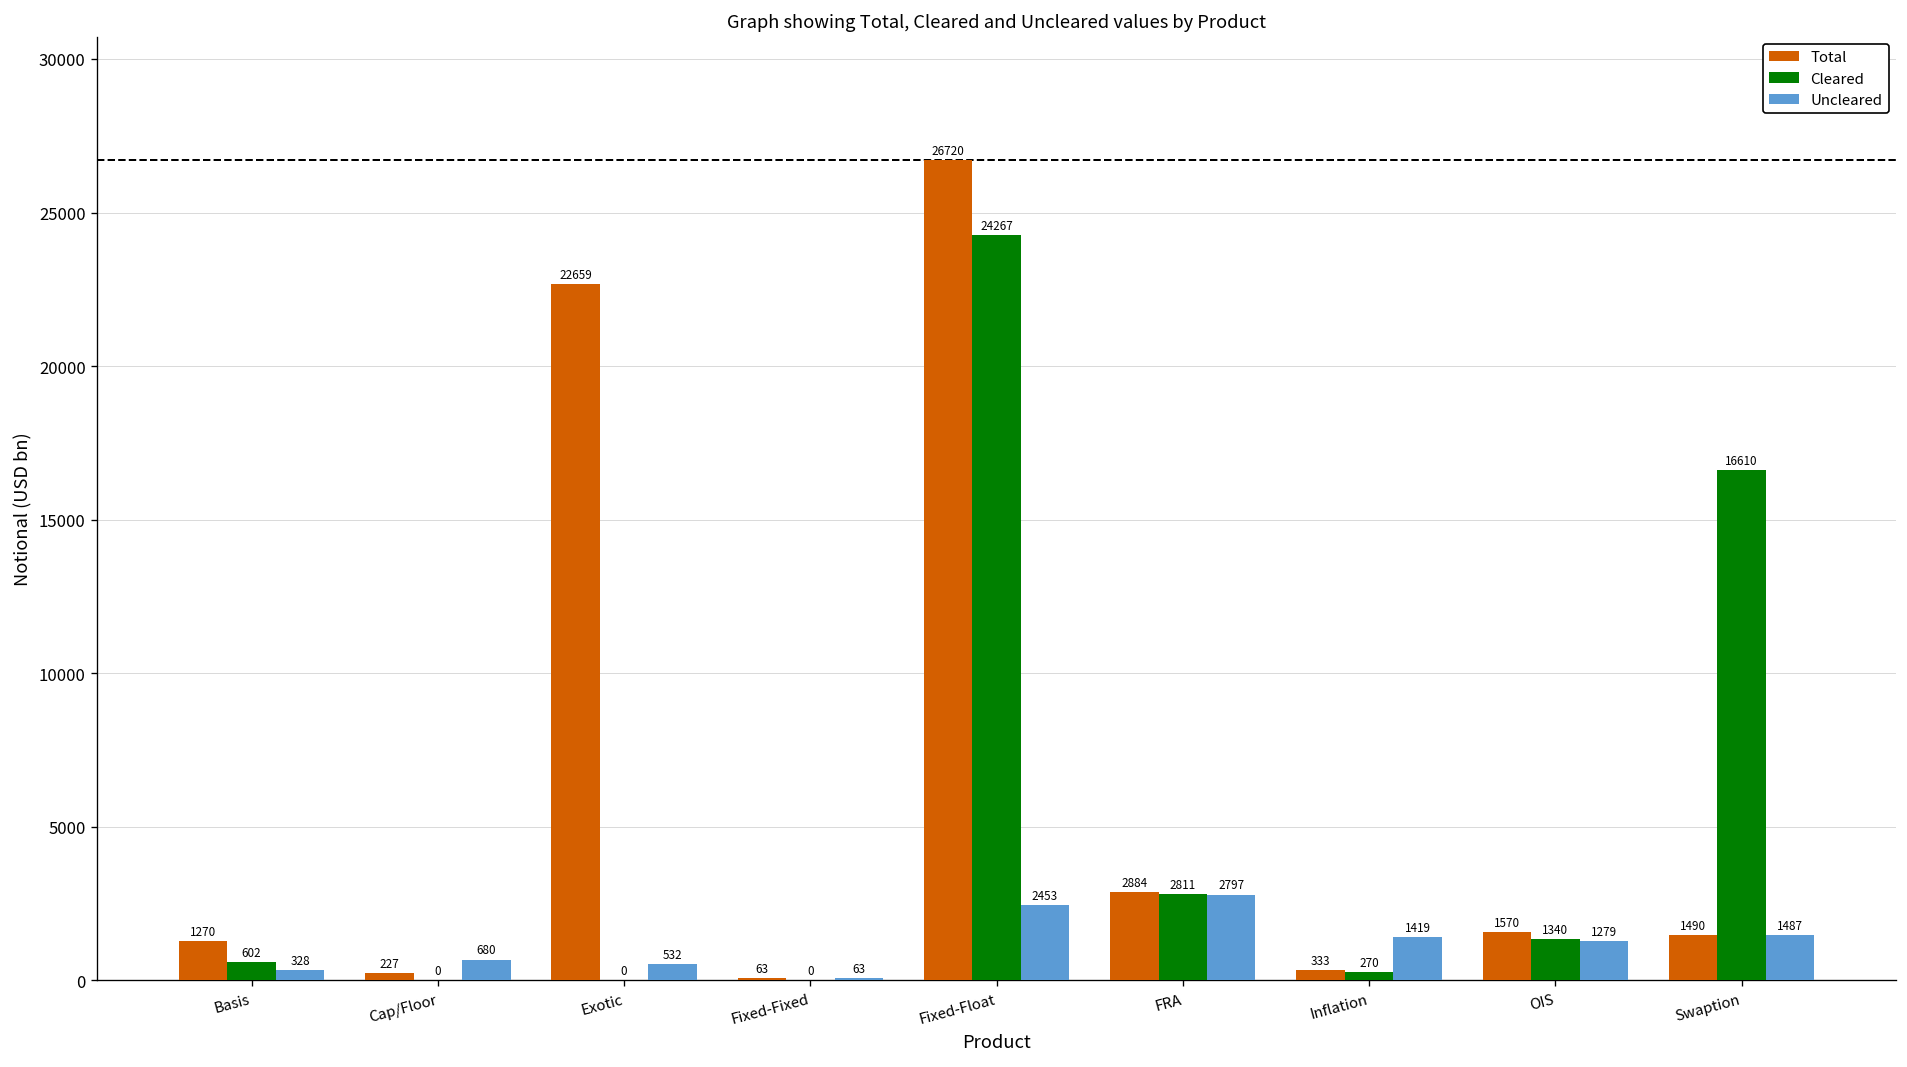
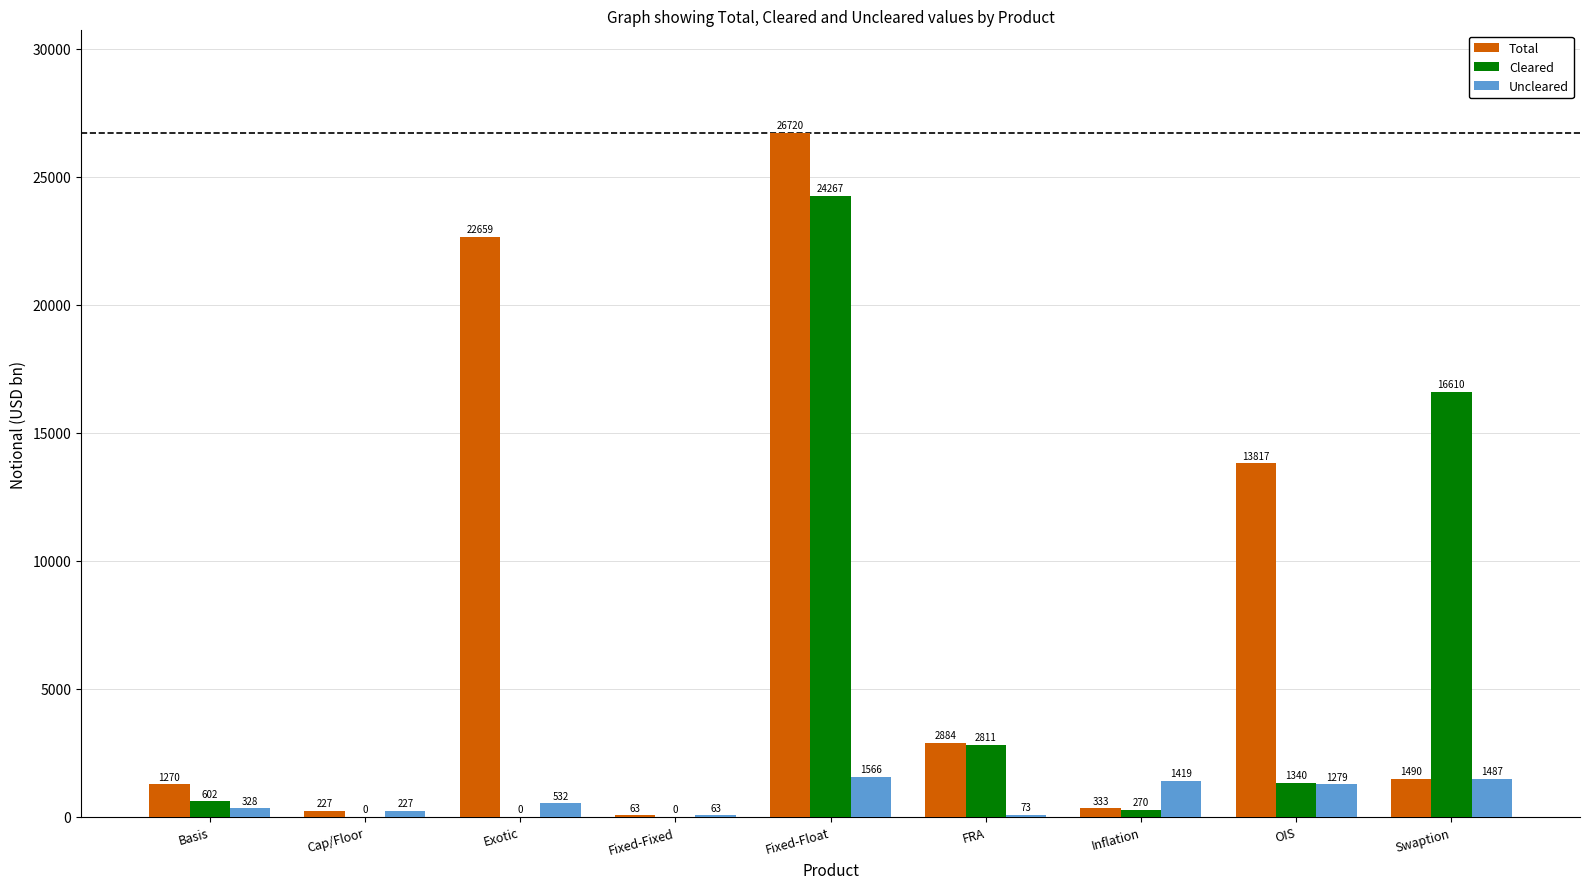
Uncleared, Cap/Floor: 680 -> 227
Uncleared, Fixed-Float: 2453 -> 1566
Uncleared, FRA: 2797 -> 73
Total, OIS: 1570 -> 13817
